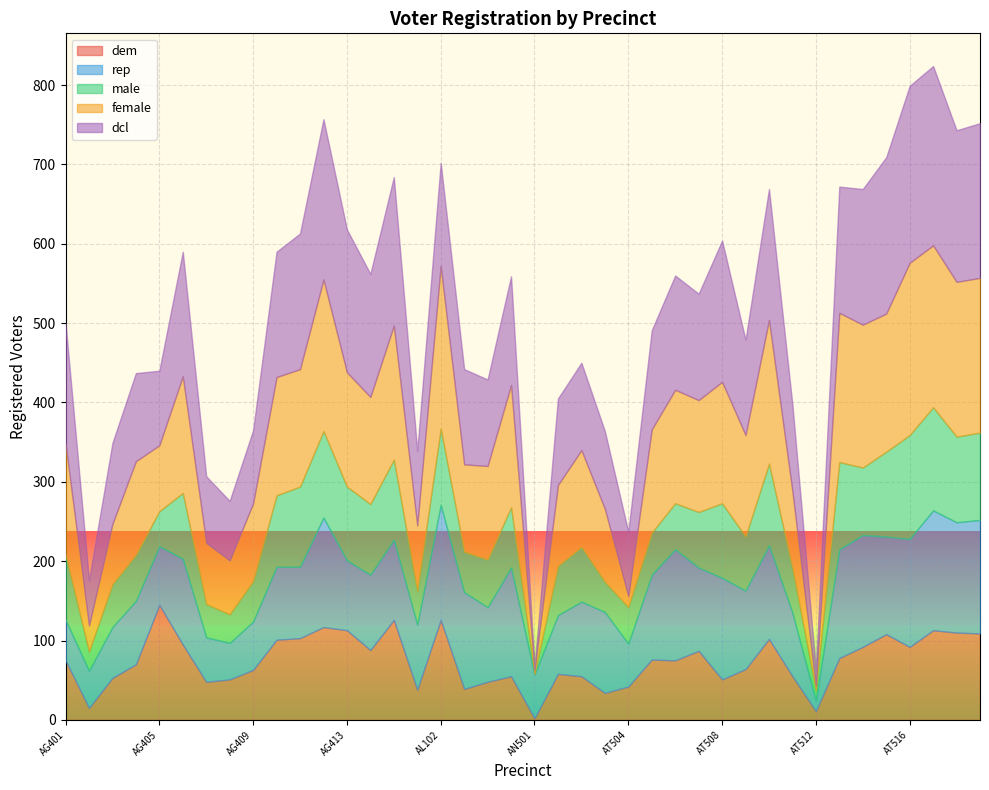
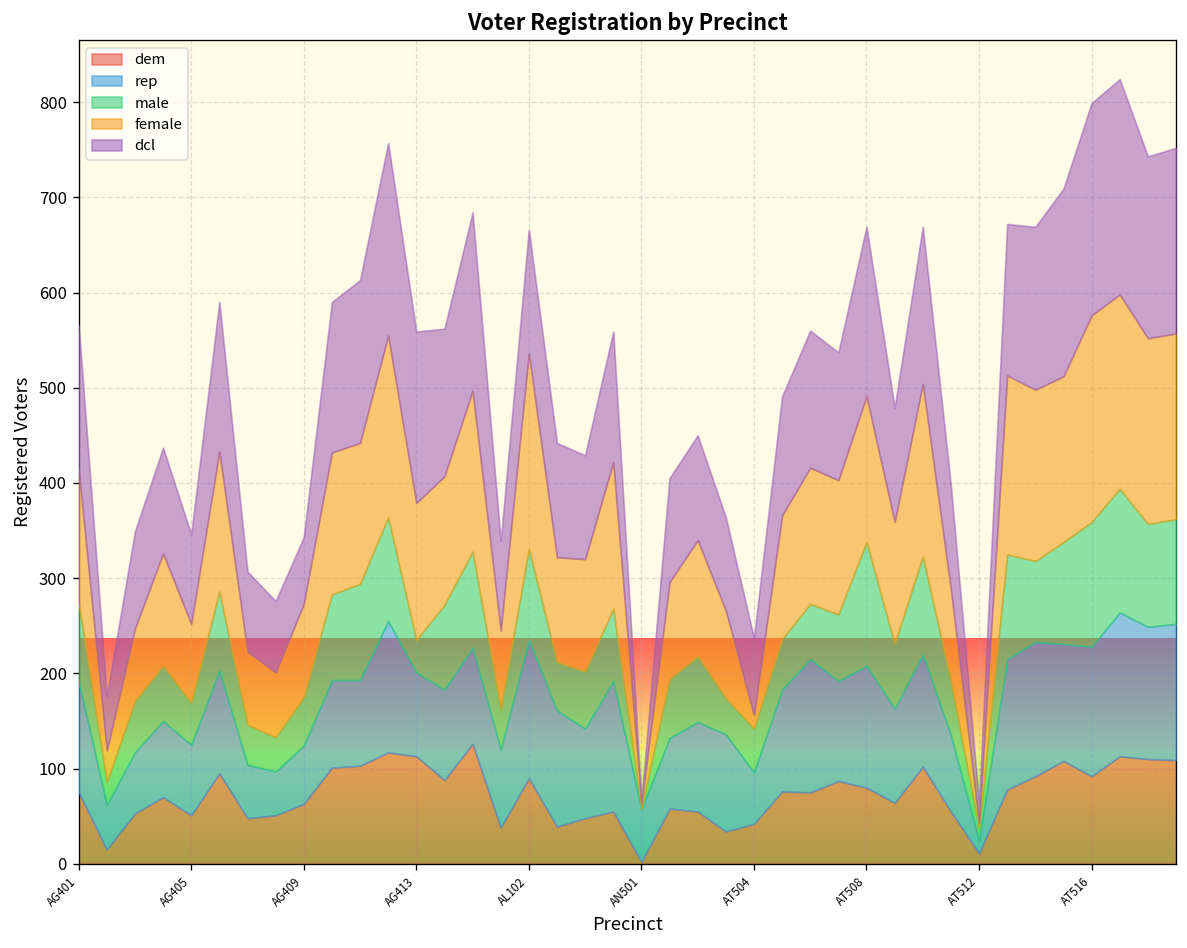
rep, AG401: 50 -> 120
dem, AG405: 150 -> 50
dcl, AG409: 90 -> 70
male, AG413: 90 -> 30
dem, AL102: 130 -> 90
dem, AT508: 50 -> 80
male, AT508: 90 -> 130
